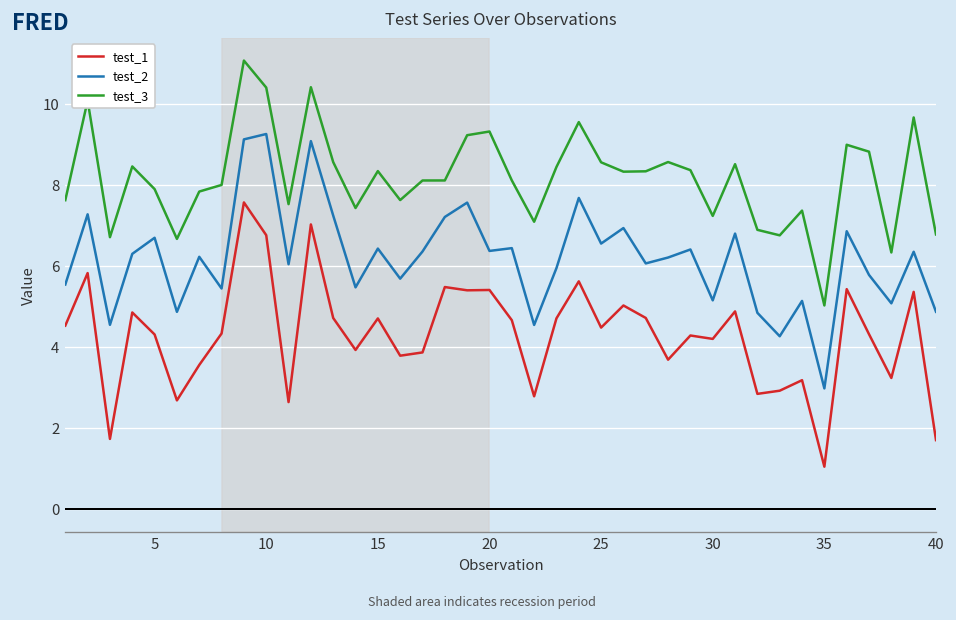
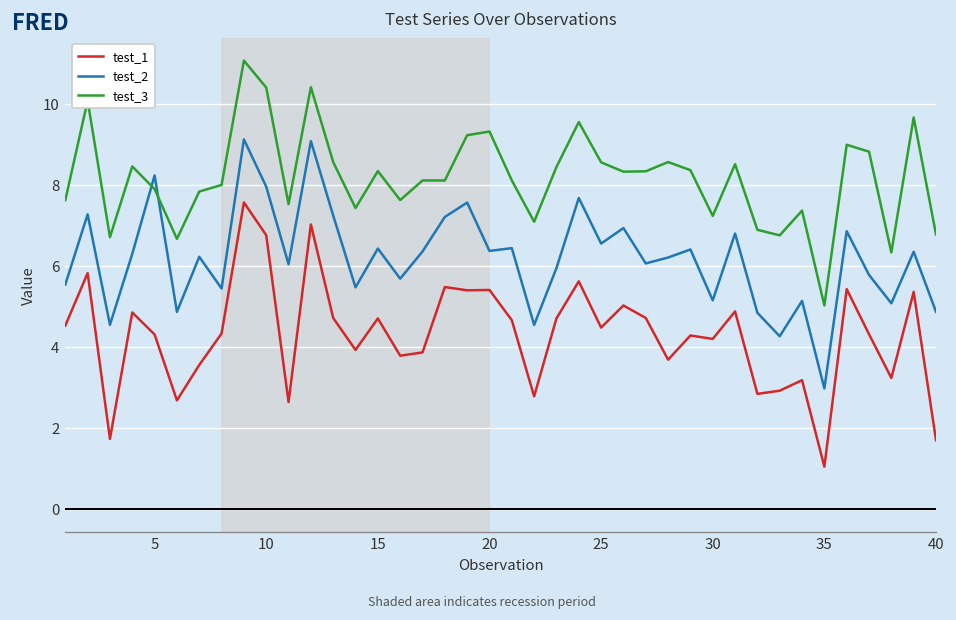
test_2, 5: 6.7 -> 8.2
test_2, 10: 9.3 -> 8.0
